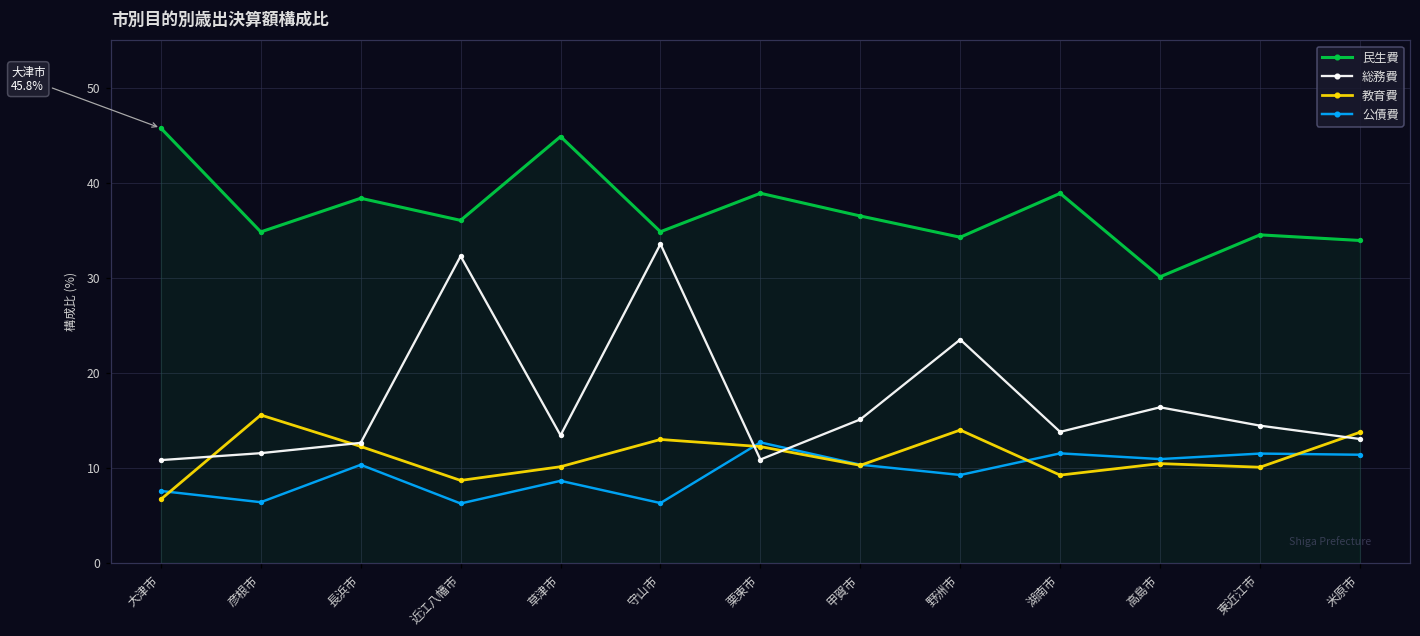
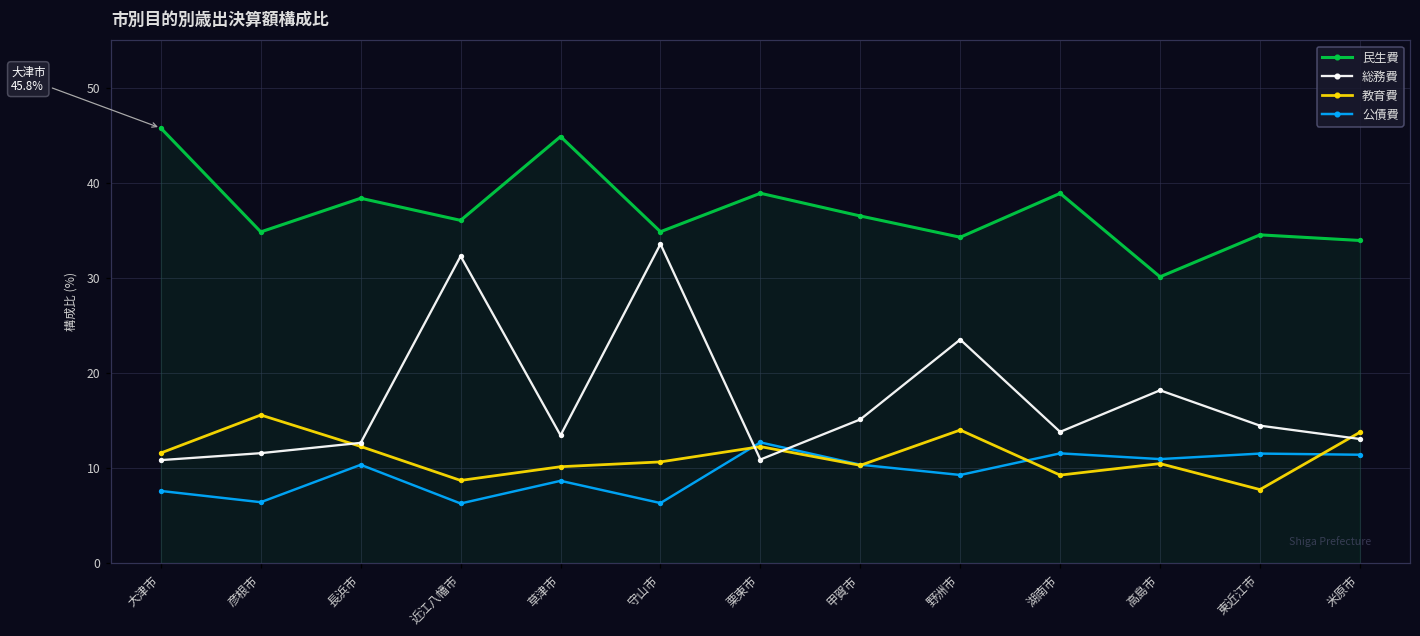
教育費, 大津市: 7 -> 12
教育費, 守山市: 13 -> 11
総務費, 高島市: 16 -> 18
教育費, 東近江市: 10 -> 8
